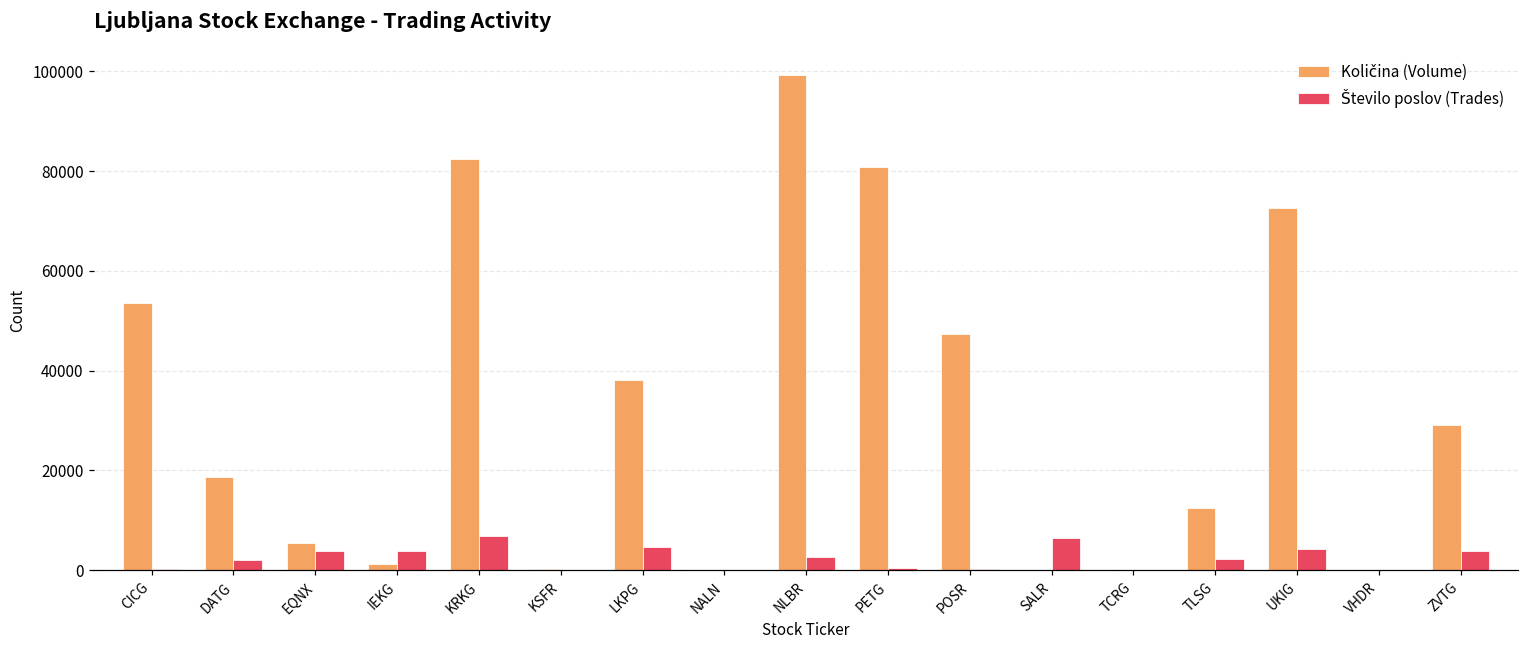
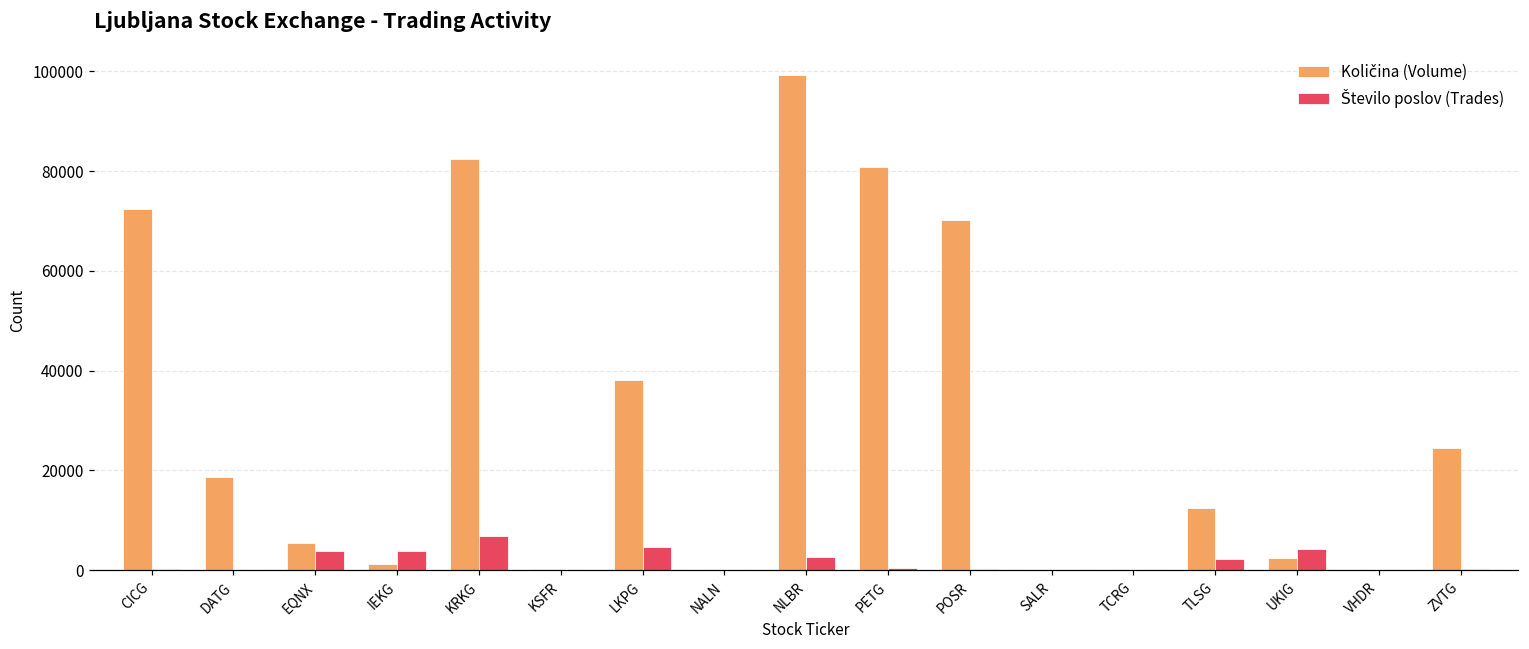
Količina (Volume), CICG: 54000 -> 72000
Število poslov (Trades), DATG: 2000 -> 0
Količina (Volume), POSR: 47000 -> 70000
Število poslov (Trades), SALR: 6000 -> 0
Količina (Volume), UKIG: 73000 -> 2000
Količina (Volume), ZVTG: 29000 -> 24000
Število poslov (Trades), ZVTG: 4000 -> 0
